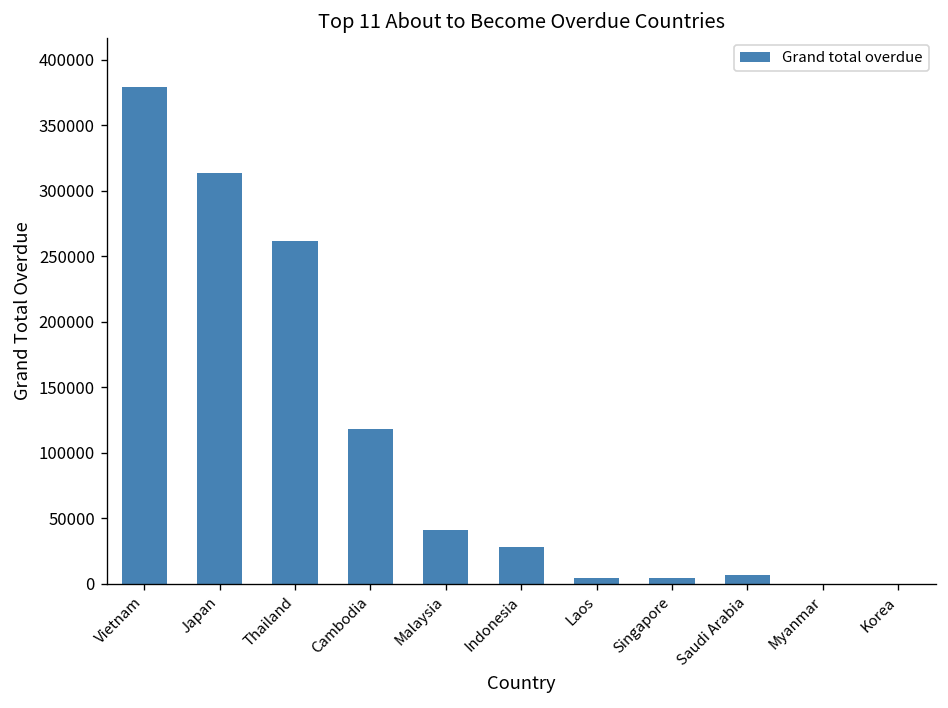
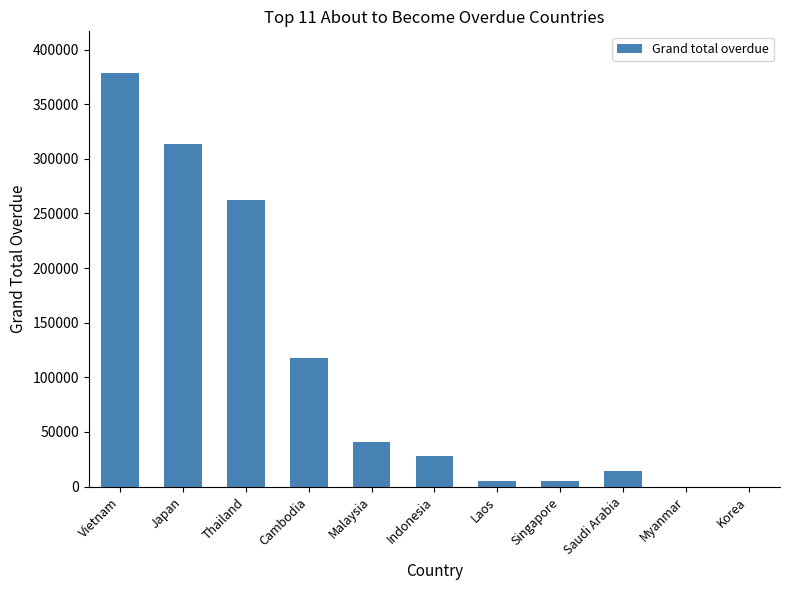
Saudi Arabia: 6000 -> 15000
